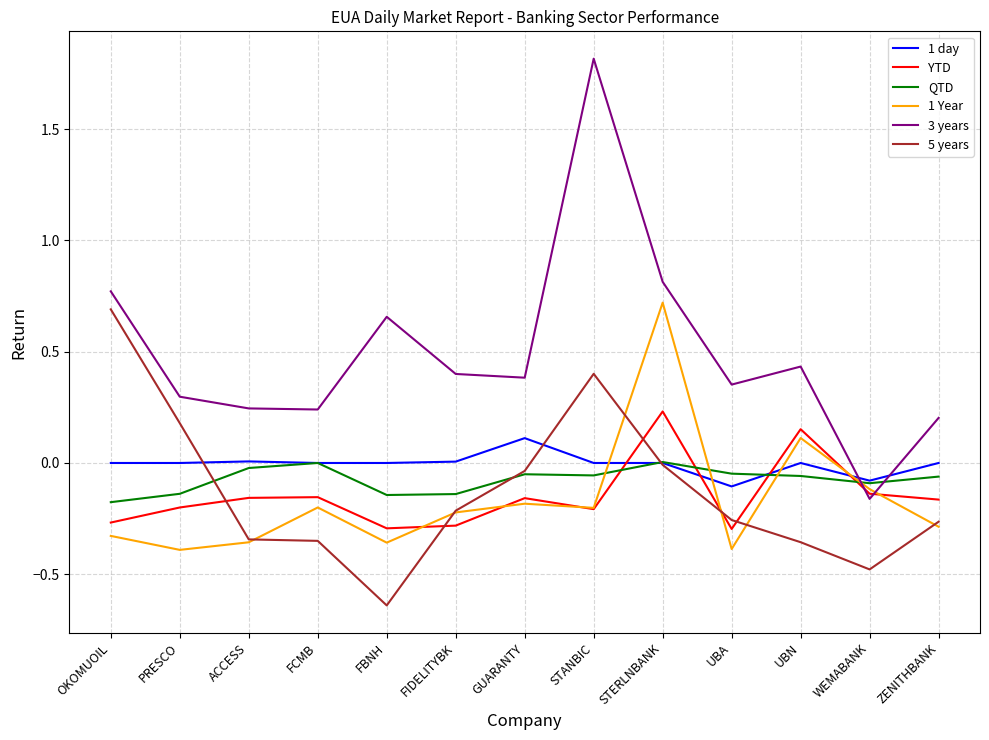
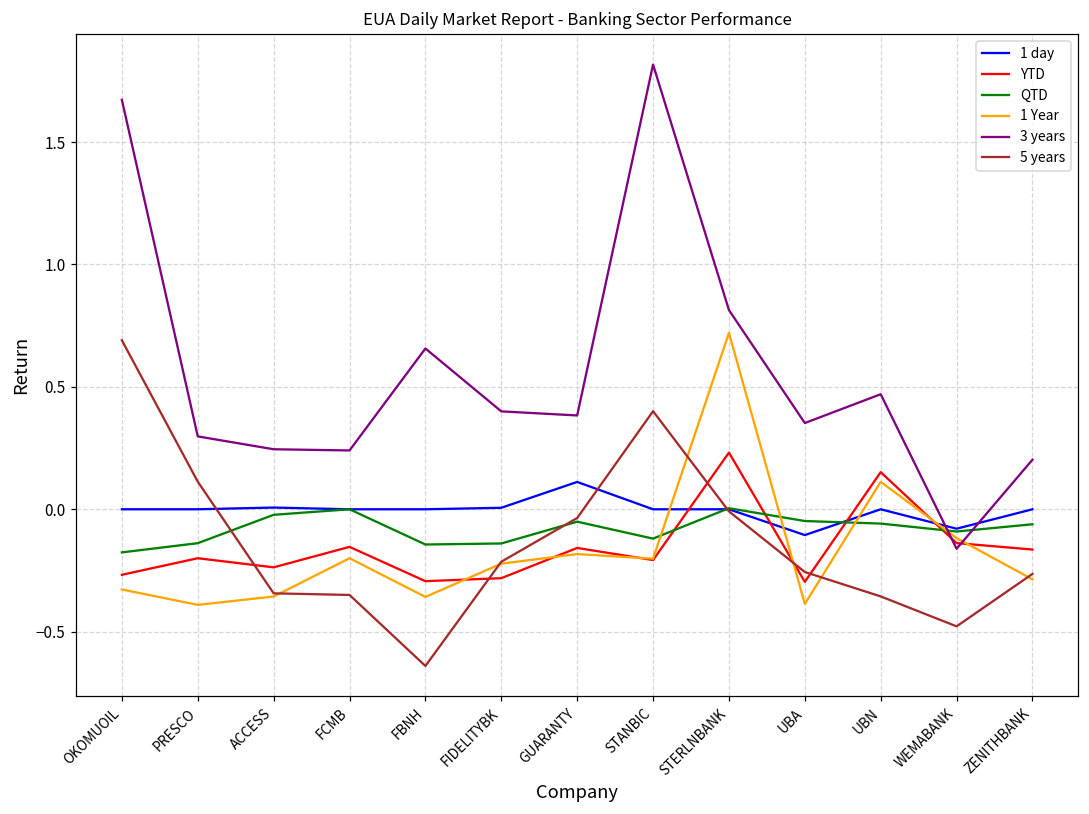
3 years, OKOMUOIL: 0.77 -> 1.67
5 years, PRESCO: 0.18 -> 0.11
YTD, ACCESS: -0.16 -> -0.24
QTD, STANBIC: -0.06 -> -0.12
3 years, UBN: 0.43 -> 0.47
